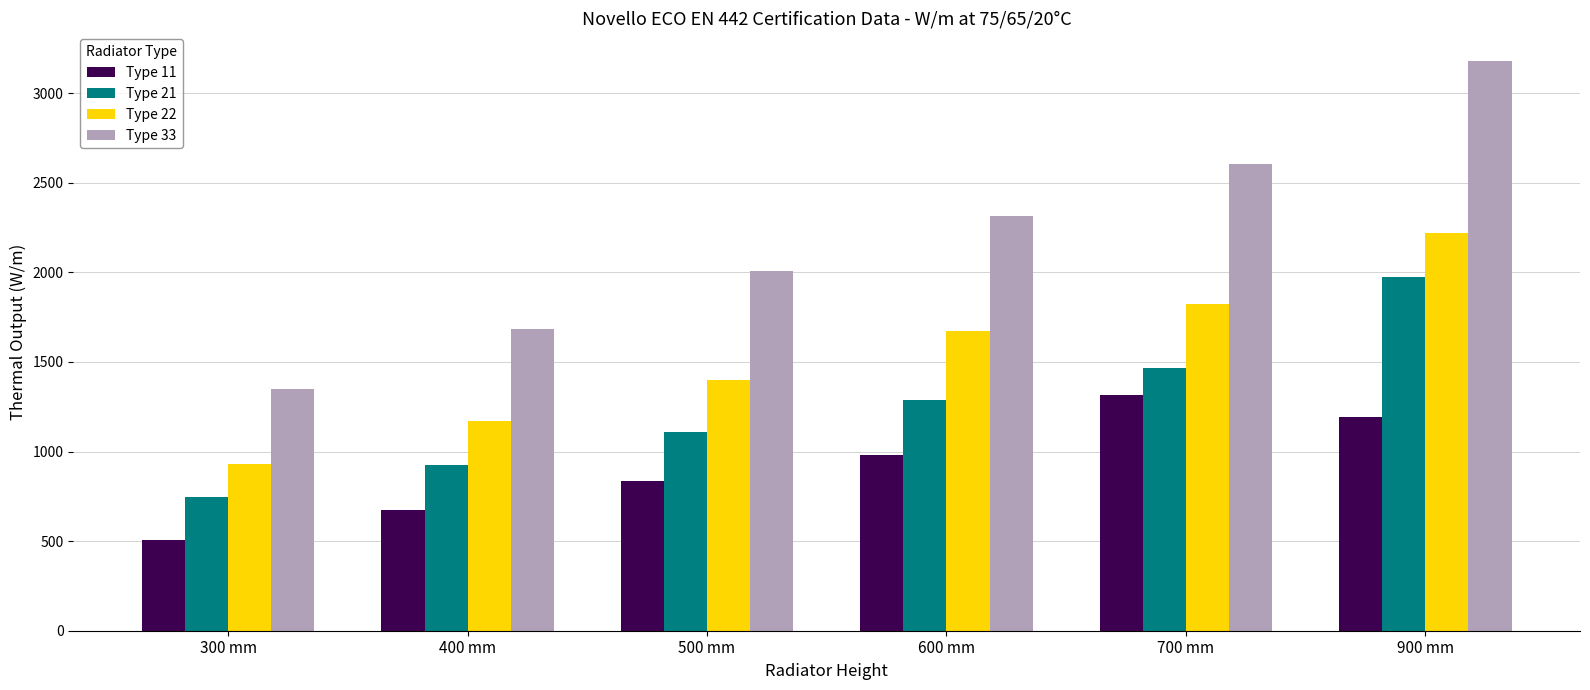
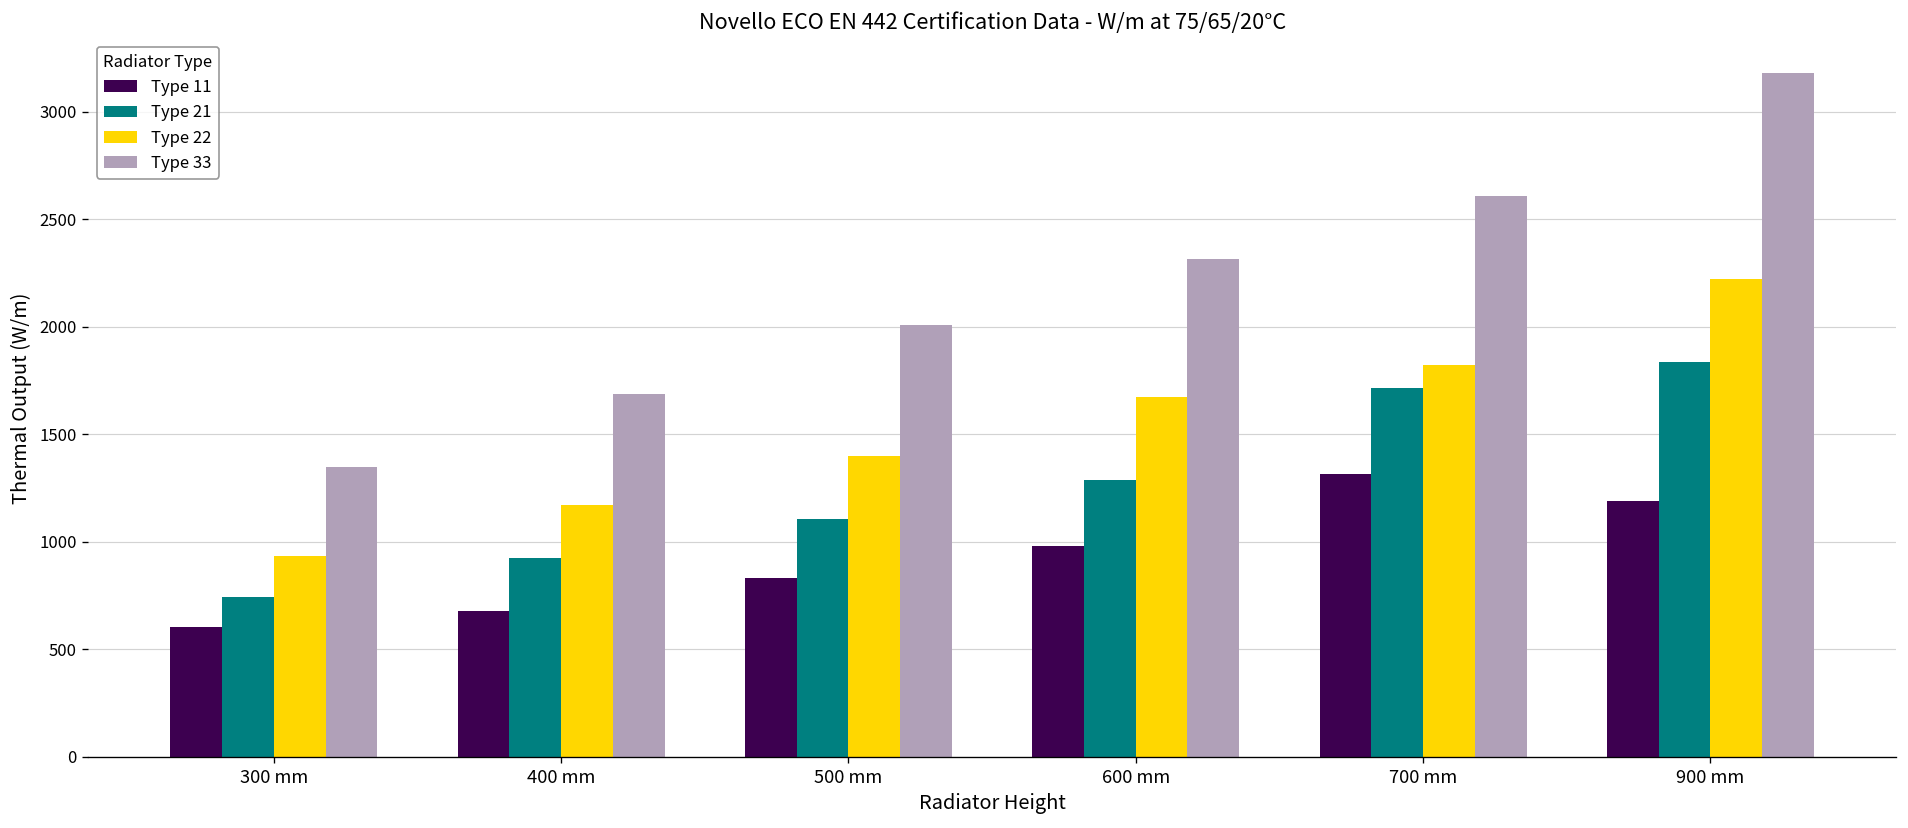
Type 11, 300 mm: 510 -> 610
Type 21, 700 mm: 1470 -> 1710
Type 21, 900 mm: 1980 -> 1840
